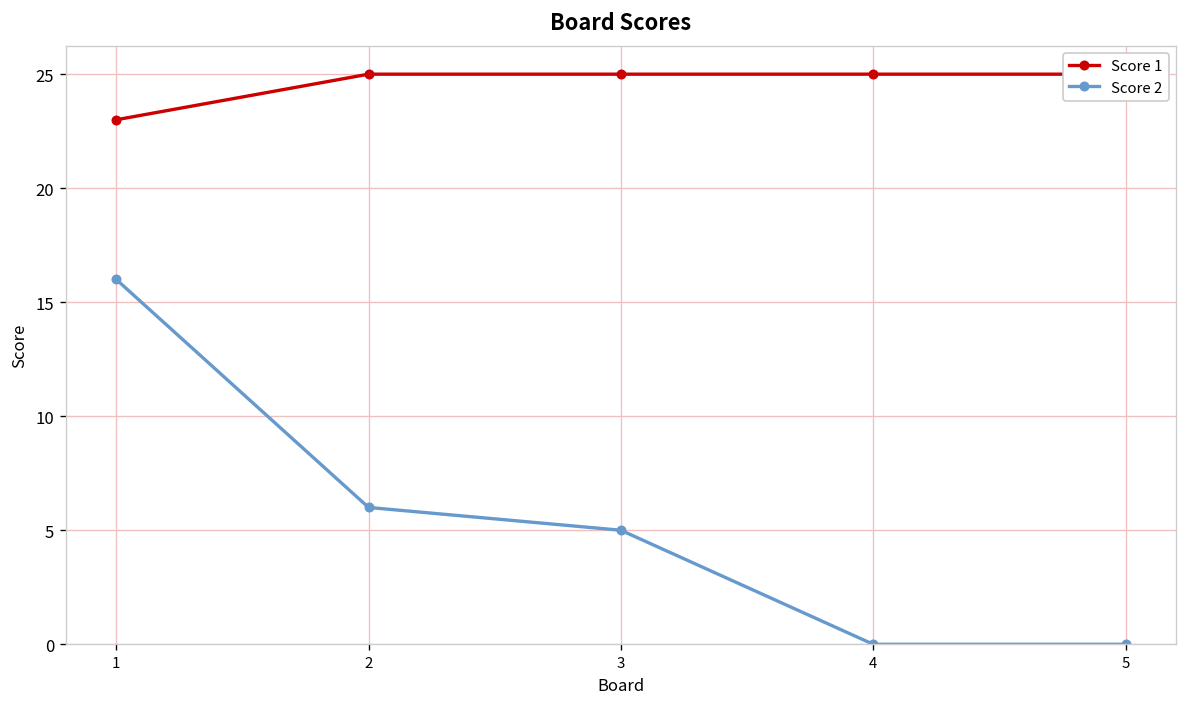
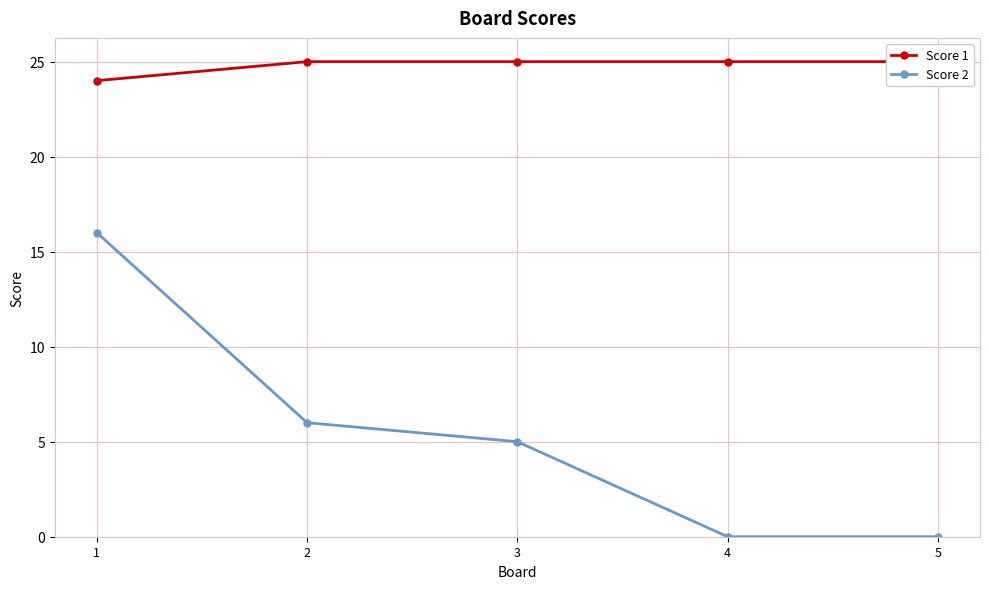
Score 1, 1: 23 -> 24
